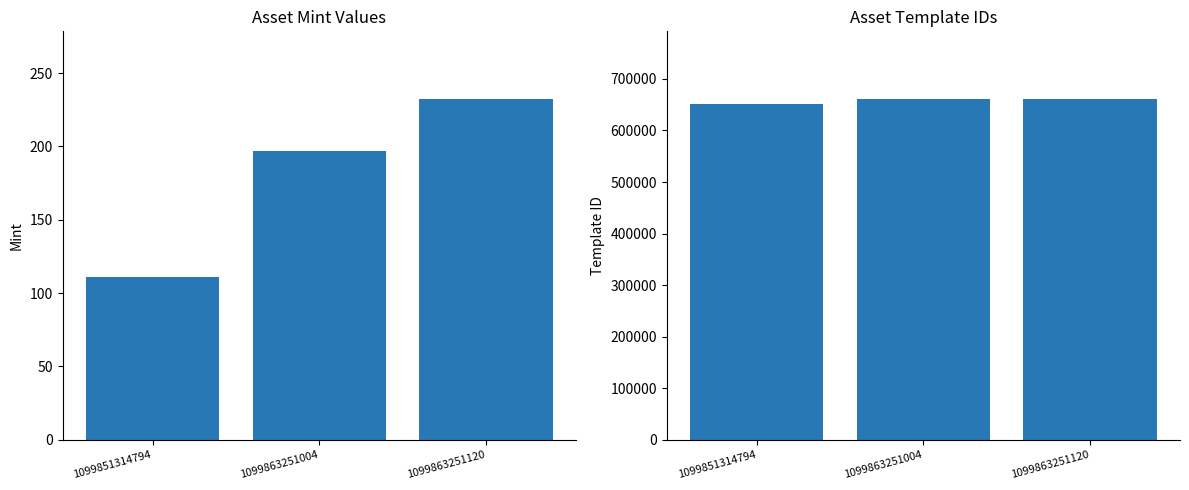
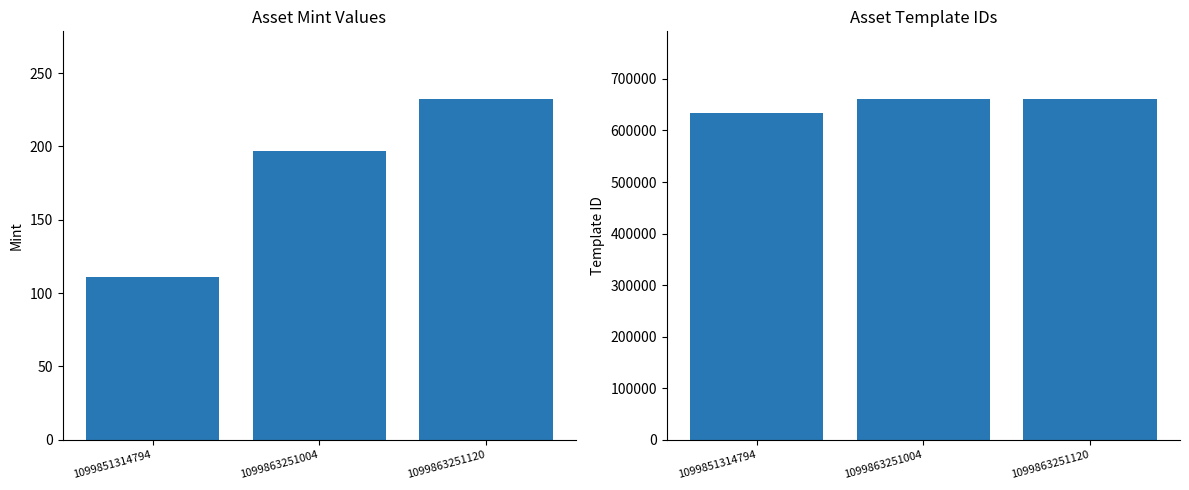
Asset Template IDs, 1099851314794: 650000 -> 630000
